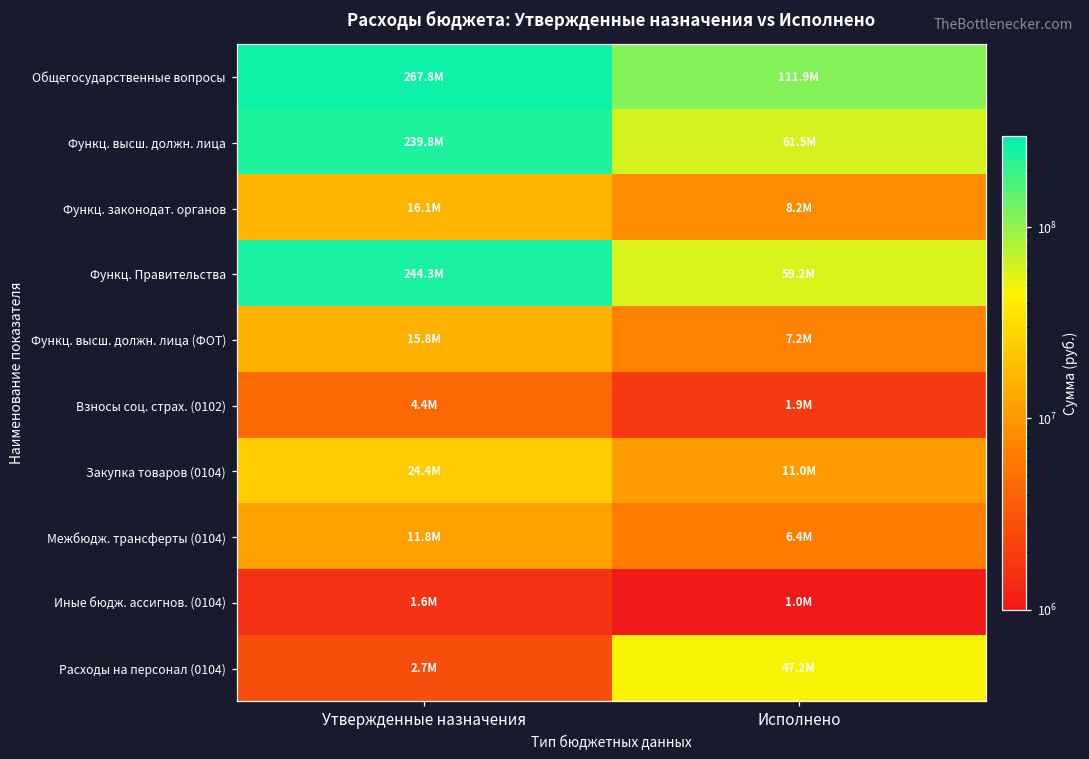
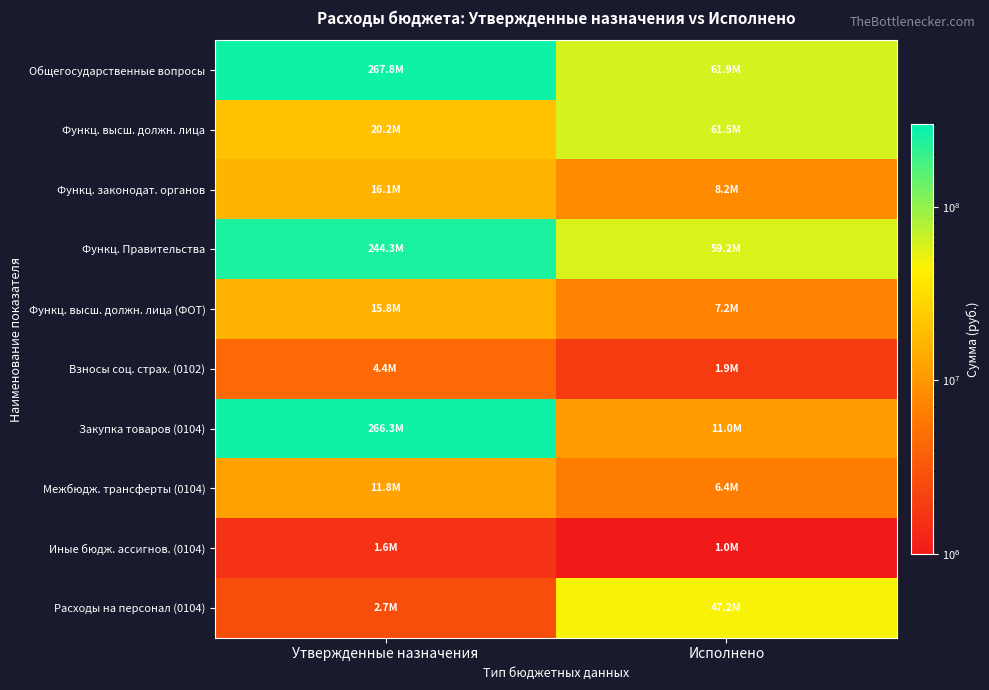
Общегосударственные вопросы, Исполнено: 111.9M -> 61.9M
Функц. высш. должн. лица, Утвержденные назначения: 239.8M -> 20.2M
Закупка товаров (0104), Утвержденные назначения: 24.4M -> 266.3M
